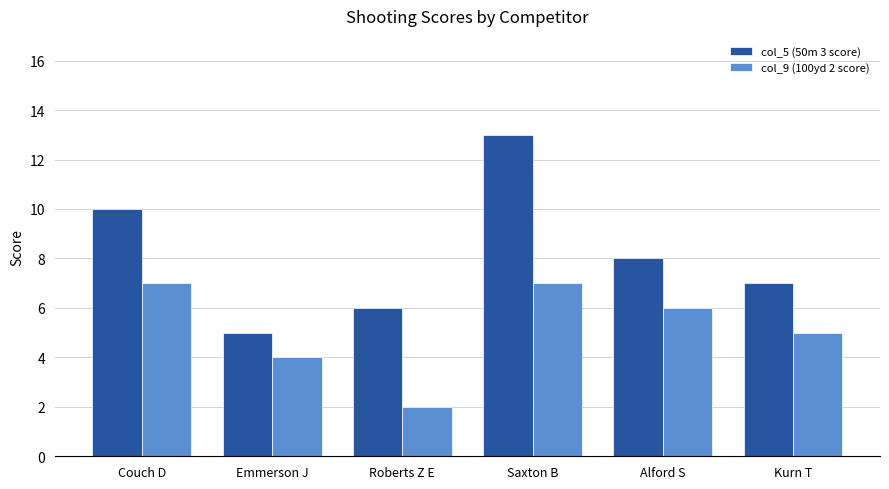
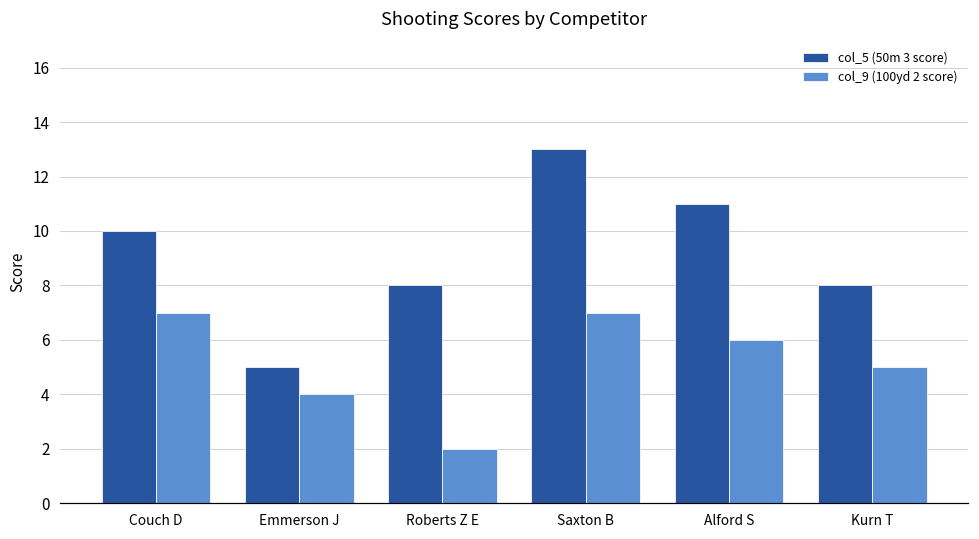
col_5 (50m 3 score), Roberts Z E: 6 -> 8
col_5 (50m 3 score), Alford S: 8 -> 11
col_5 (50m 3 score), Kurn T: 7 -> 8
